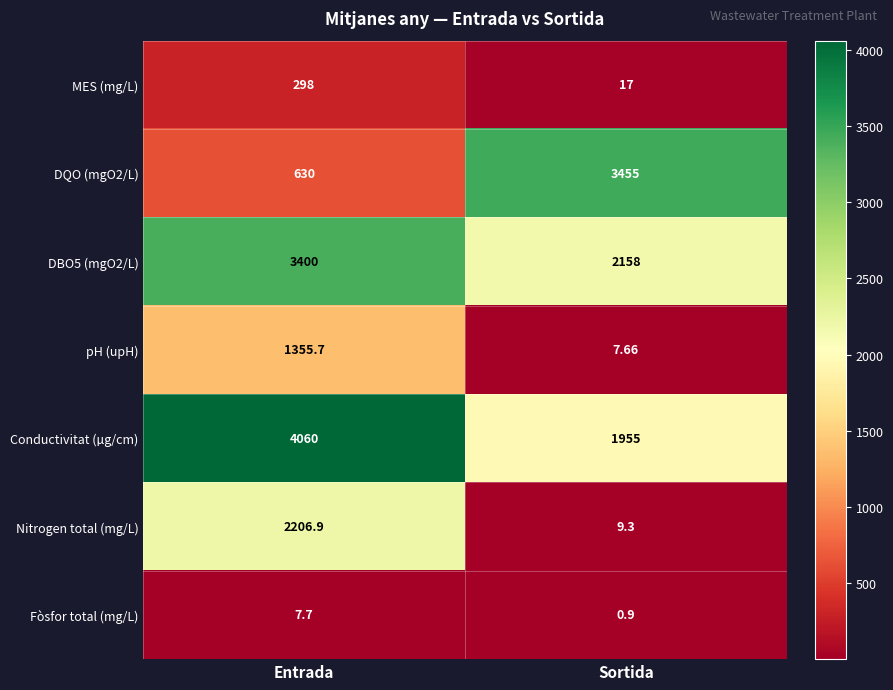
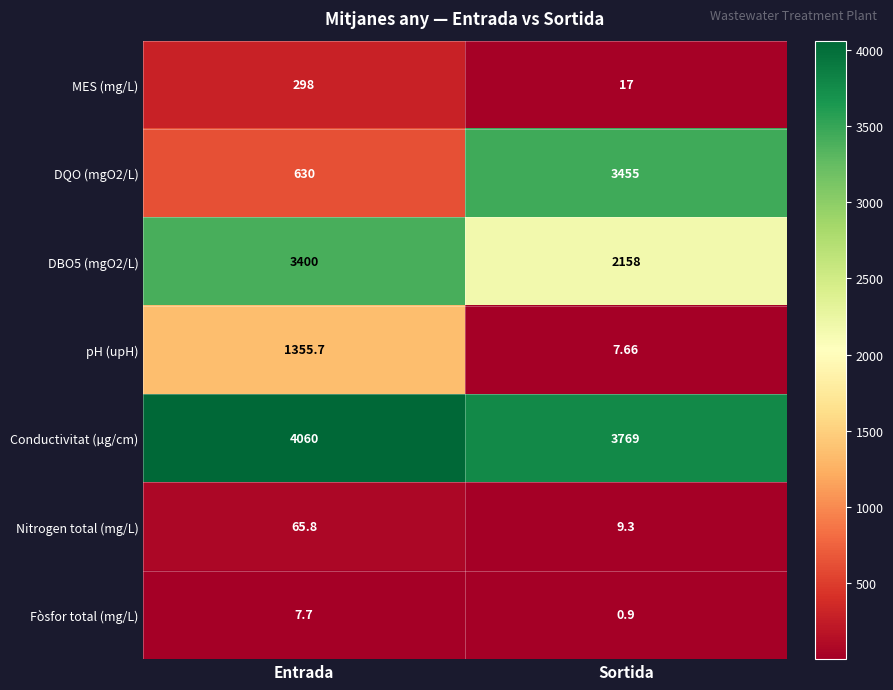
Conductivitat (µg/cm), Sortida: 1955 -> 3769
Nitrogen total (mg/L), Entrada: 2206.9 -> 65.8
